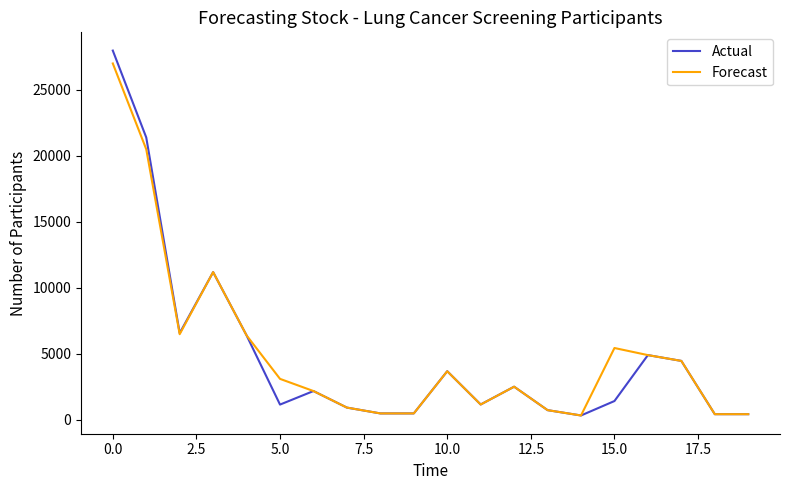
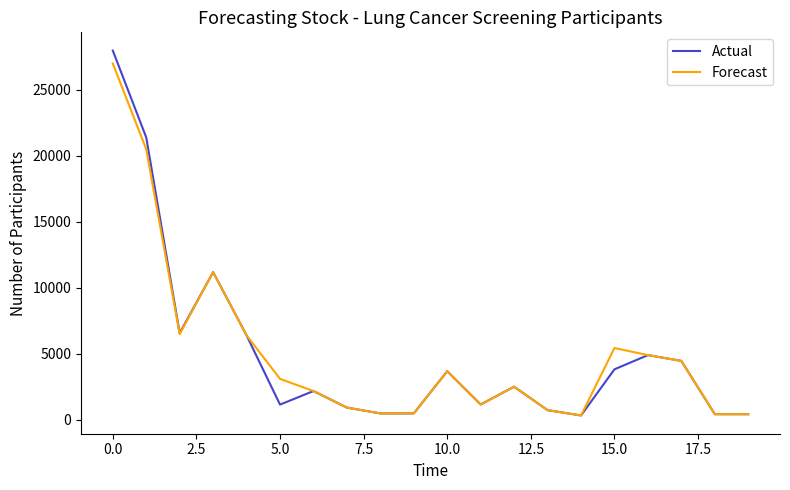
Actual, 15.0: 1400 -> 3800
